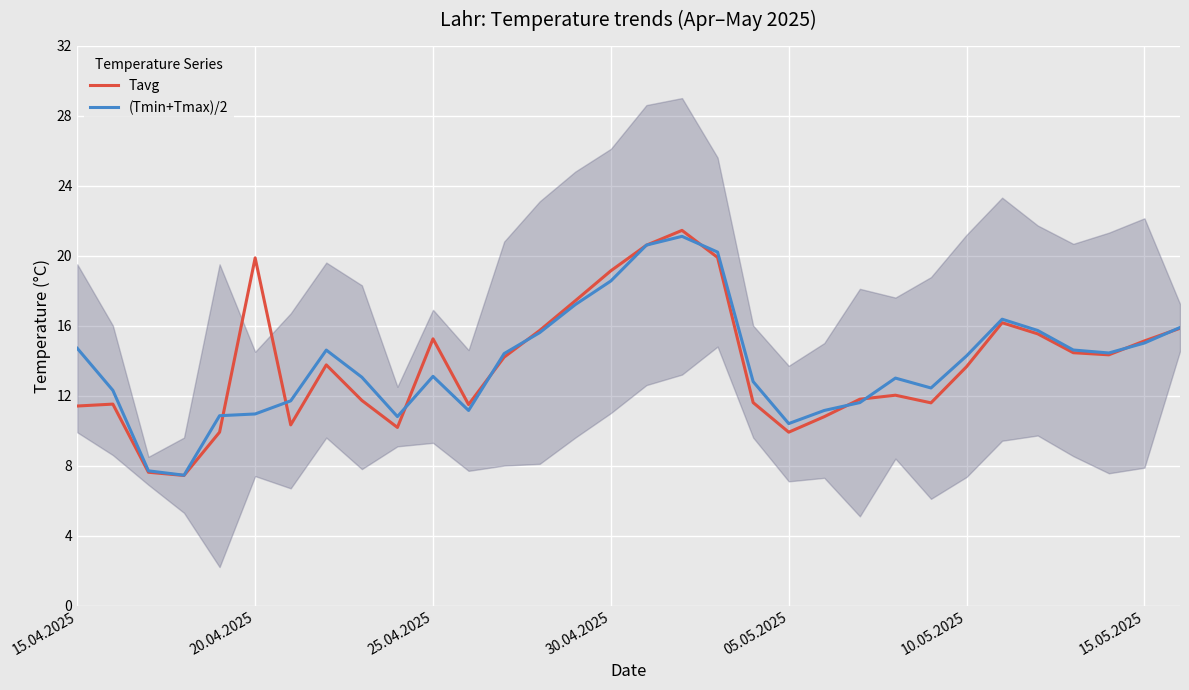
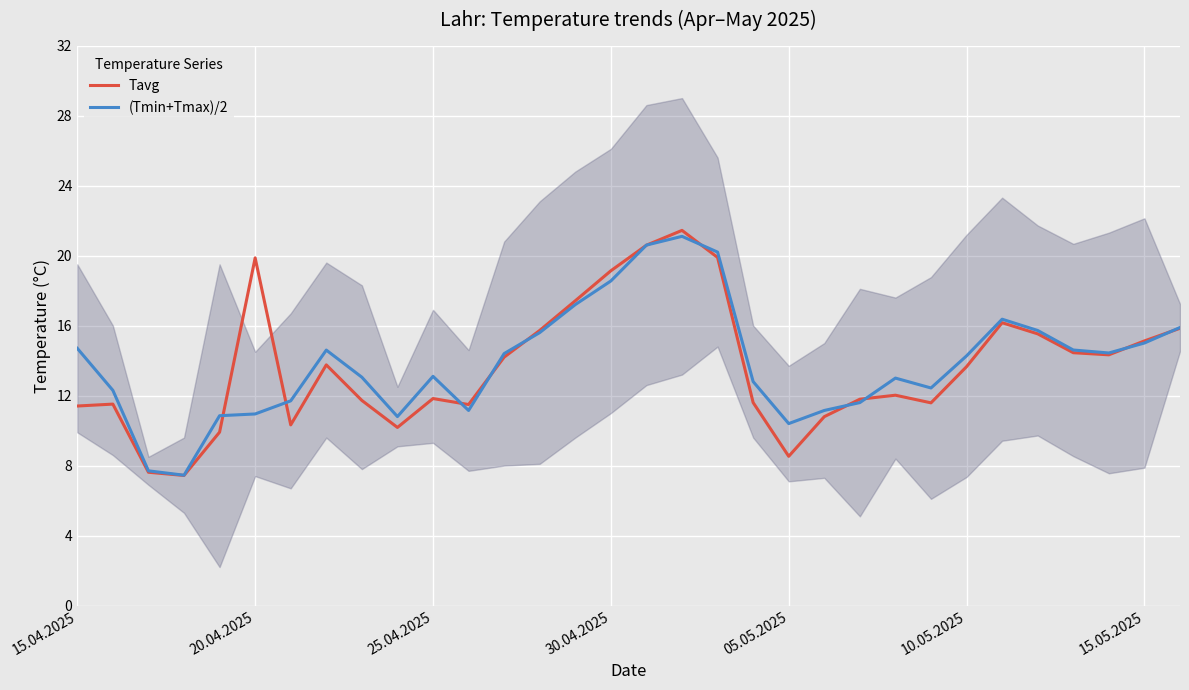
Tavg, 25.04.2025: 15.2 -> 11.8
Tavg, 05.05.2025: 9.9 -> 8.5
